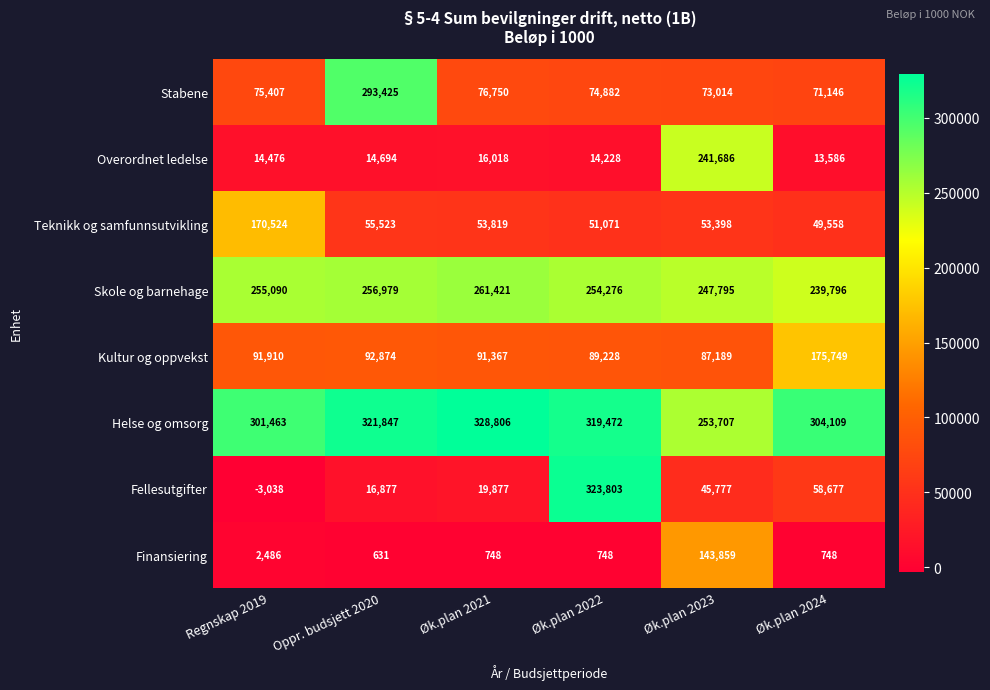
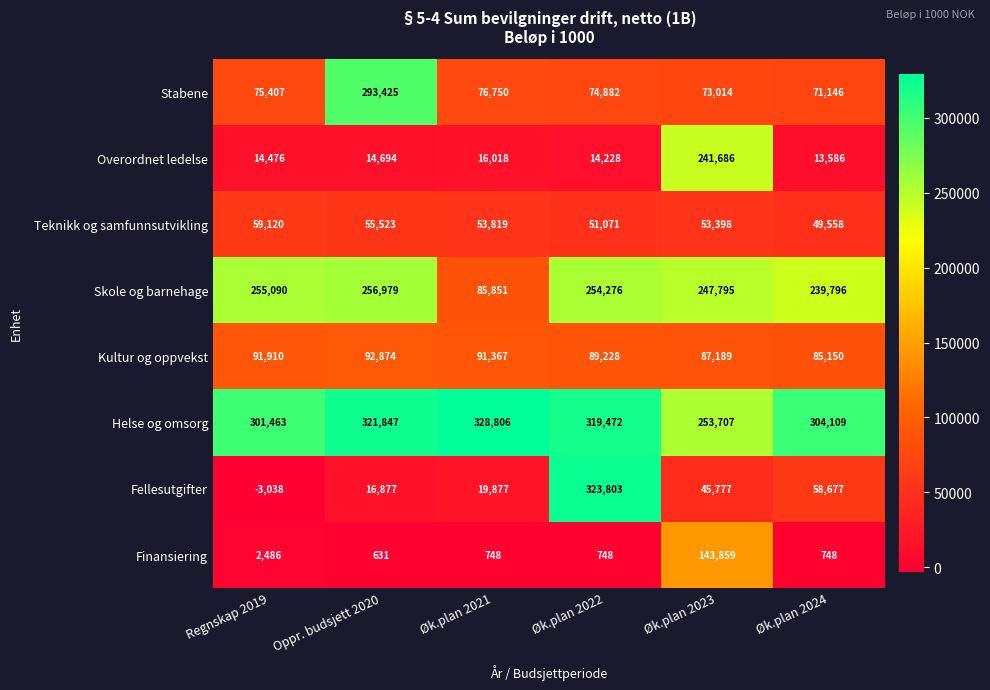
Teknikk og samfunnsutvikling, Regnskap 2019: 170,524 -> 59,120
Skole og barnehage, Øk.plan 2021: 261,421 -> 85,851
Kultur og oppvekst, Øk.plan 2024: 175,749 -> 85,150
